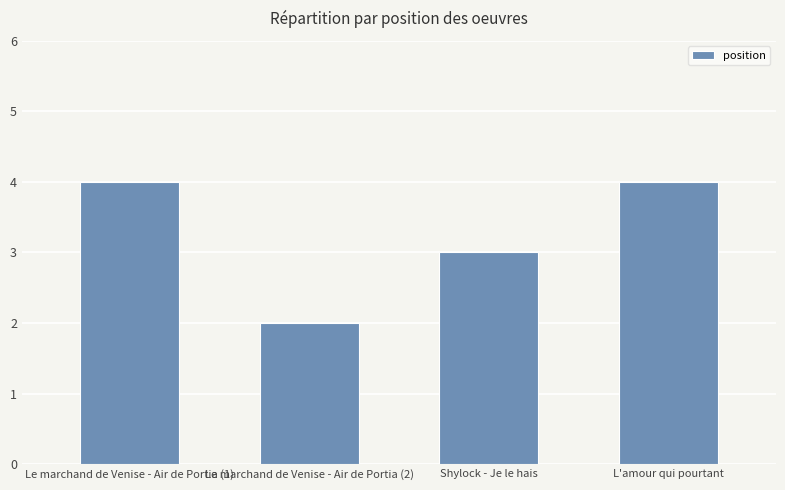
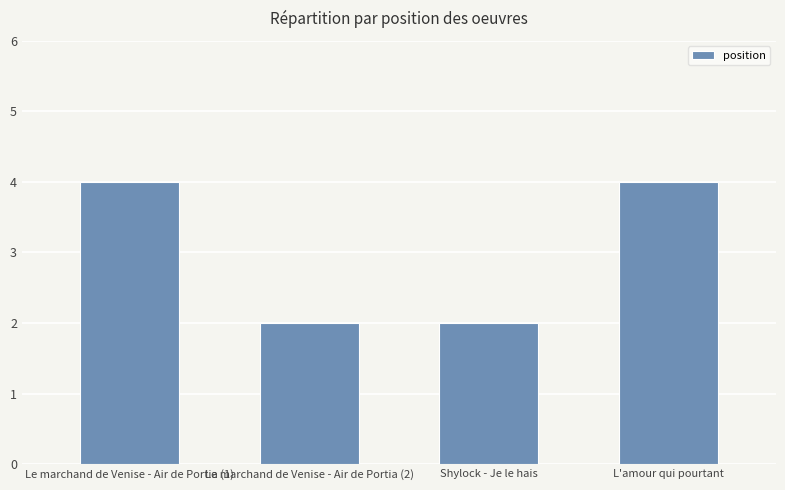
Shylock - Je le hais: 3 -> 2
